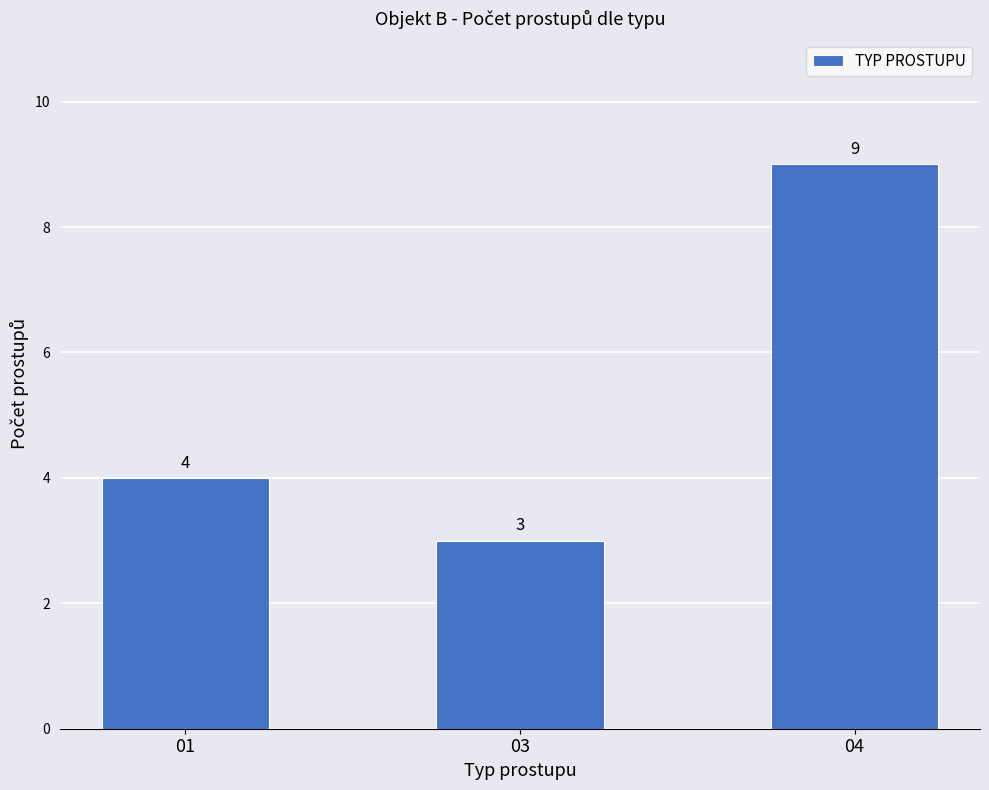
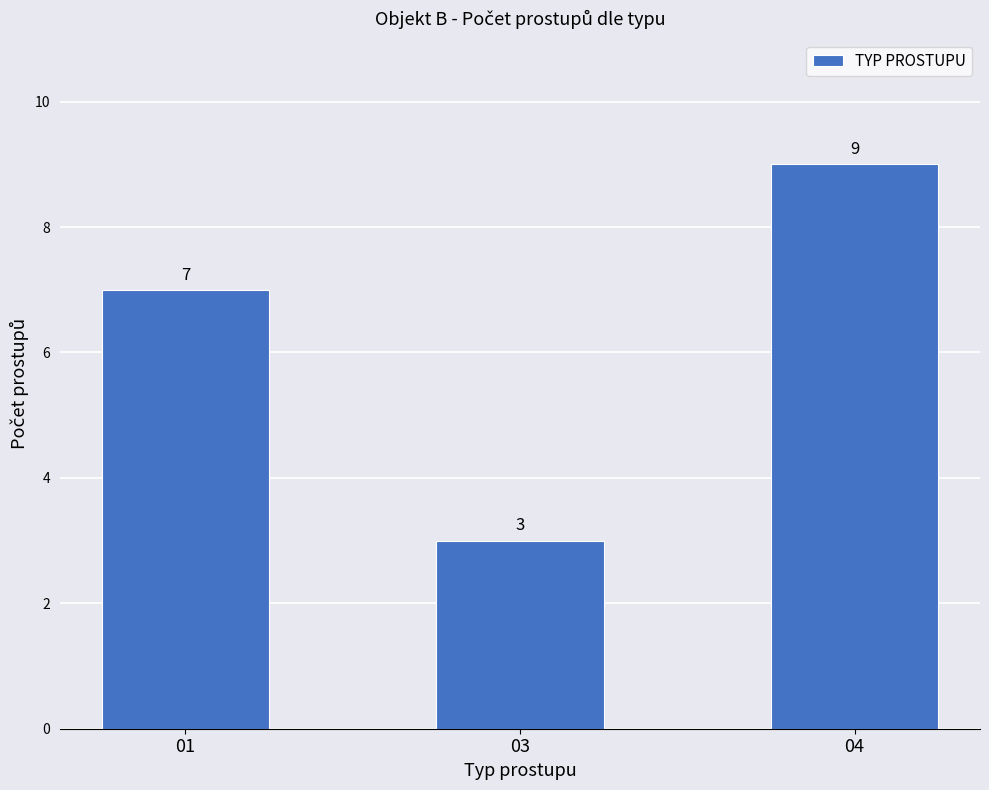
01: 4 -> 7
